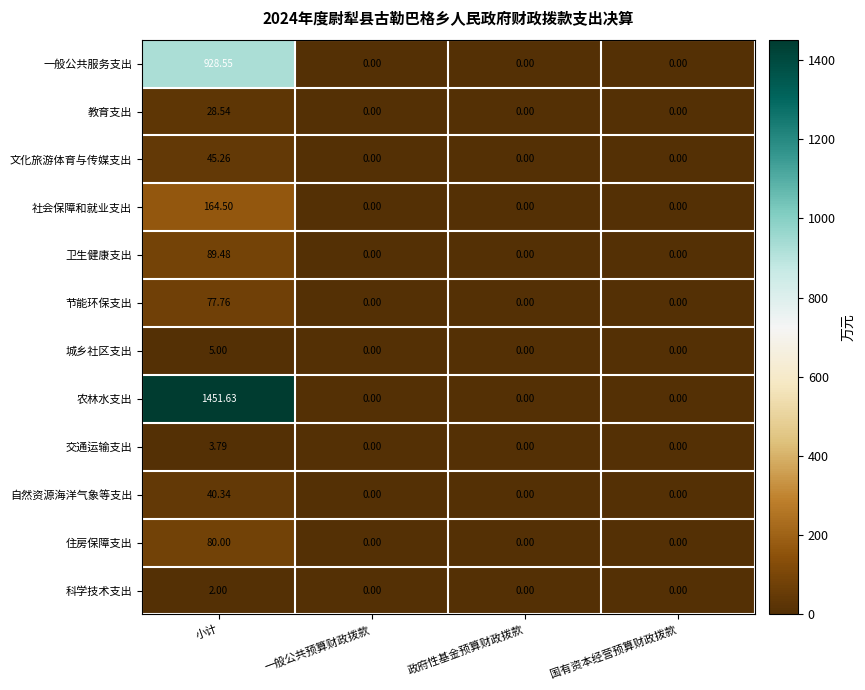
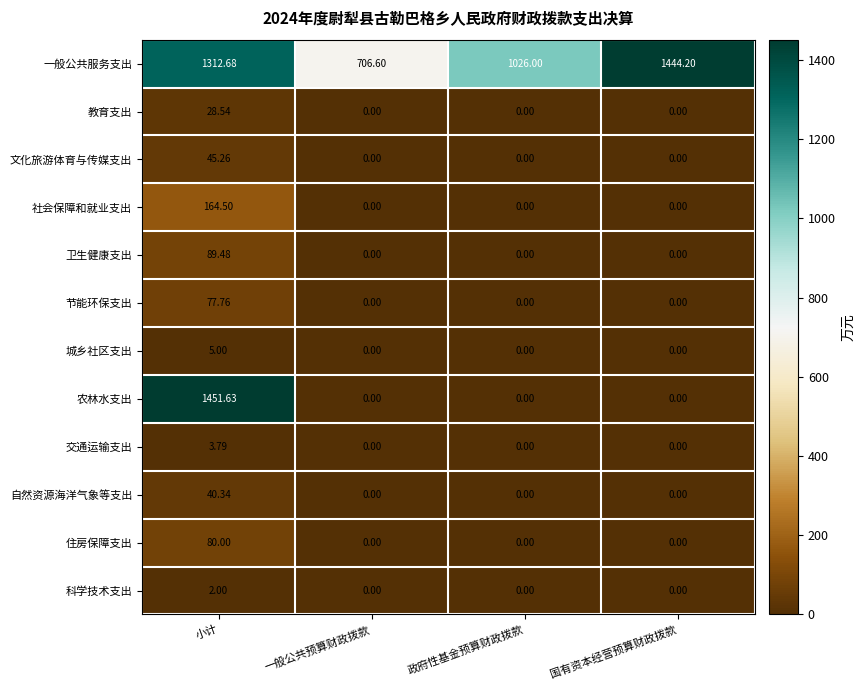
一般公共服务支出, 小计: 928.55 -> 1312.68
一般公共服务支出, 一般公共预算财政拨款: 0.00 -> 706.60
一般公共服务支出, 政府性基金预算财政拨款: 0.00 -> 1026.00
一般公共服务支出, 国有资本经营预算财政拨款: 0.00 -> 1444.20
